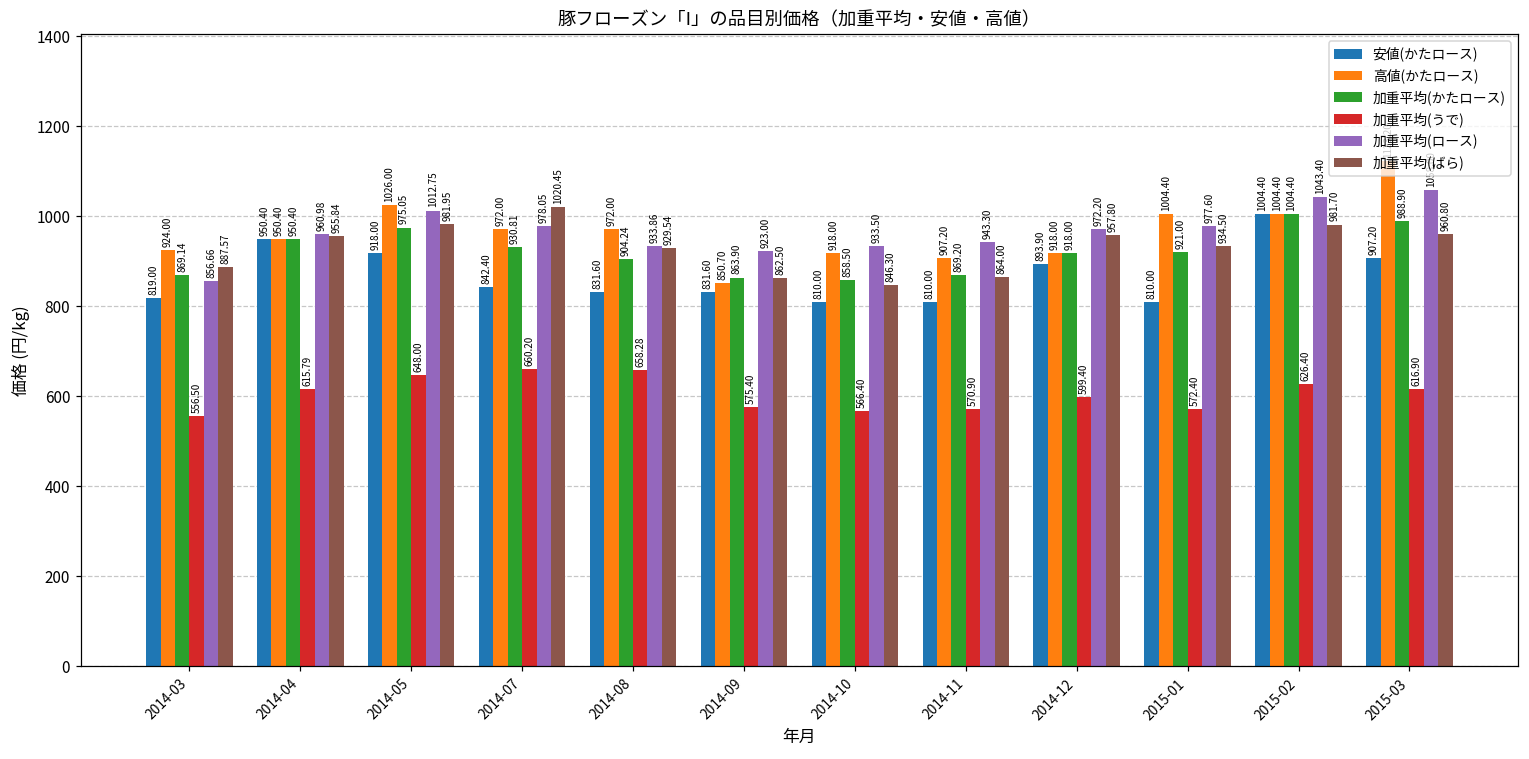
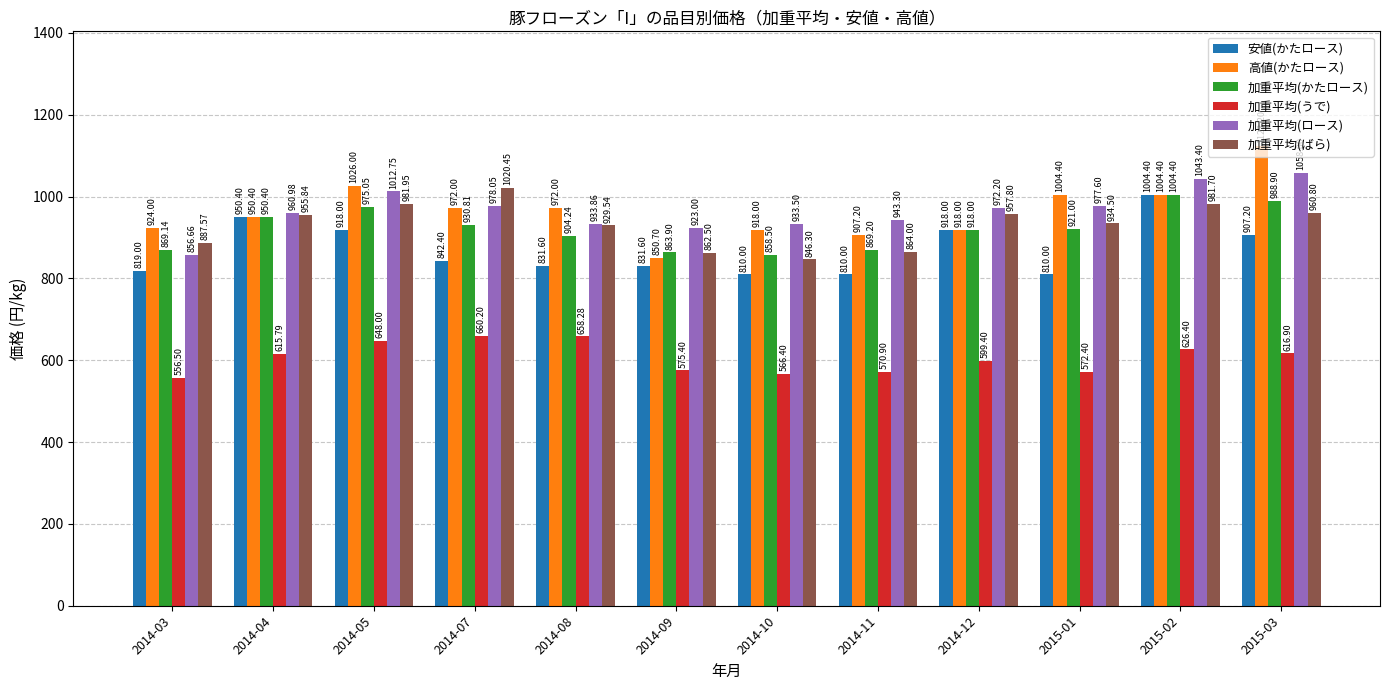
安値(かたロース), 2014-12: 893.90 -> 918.00
